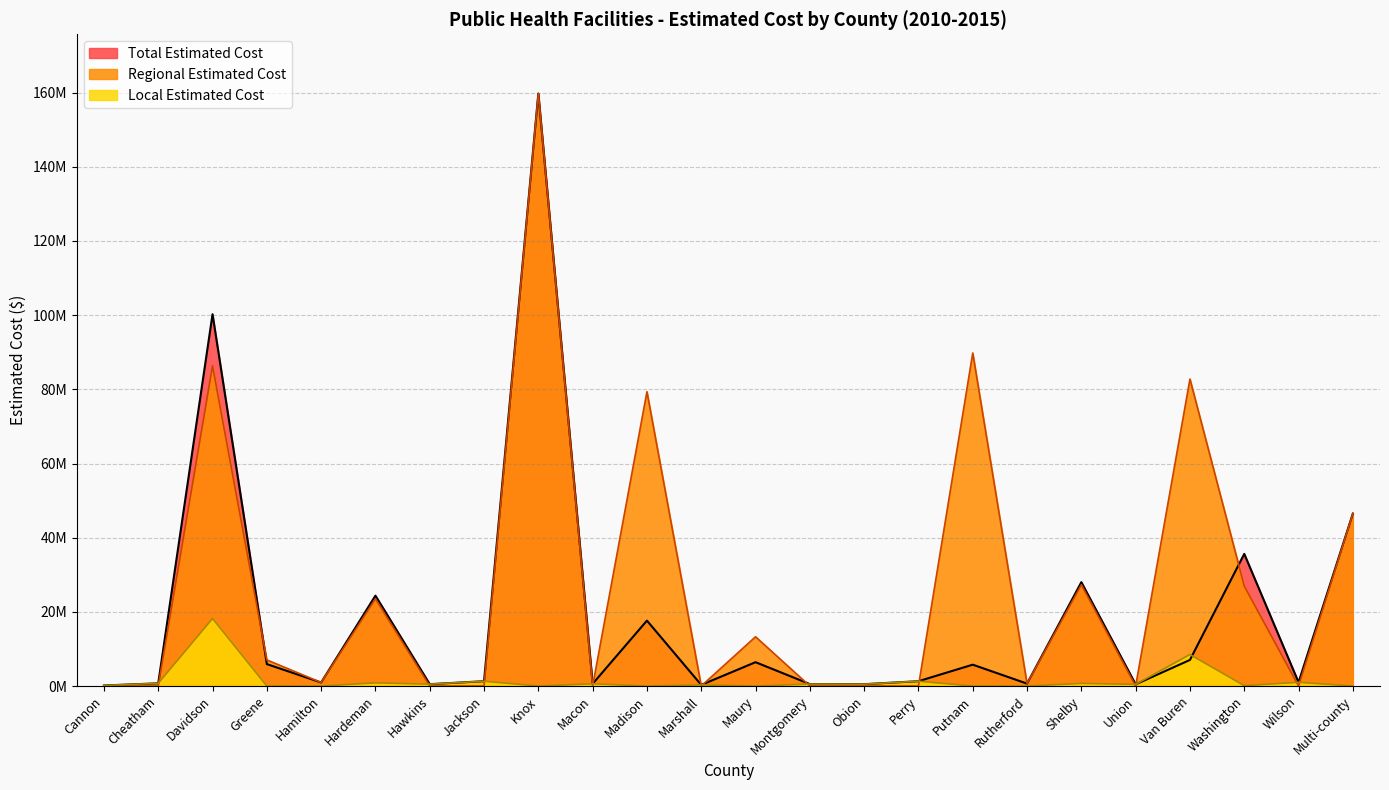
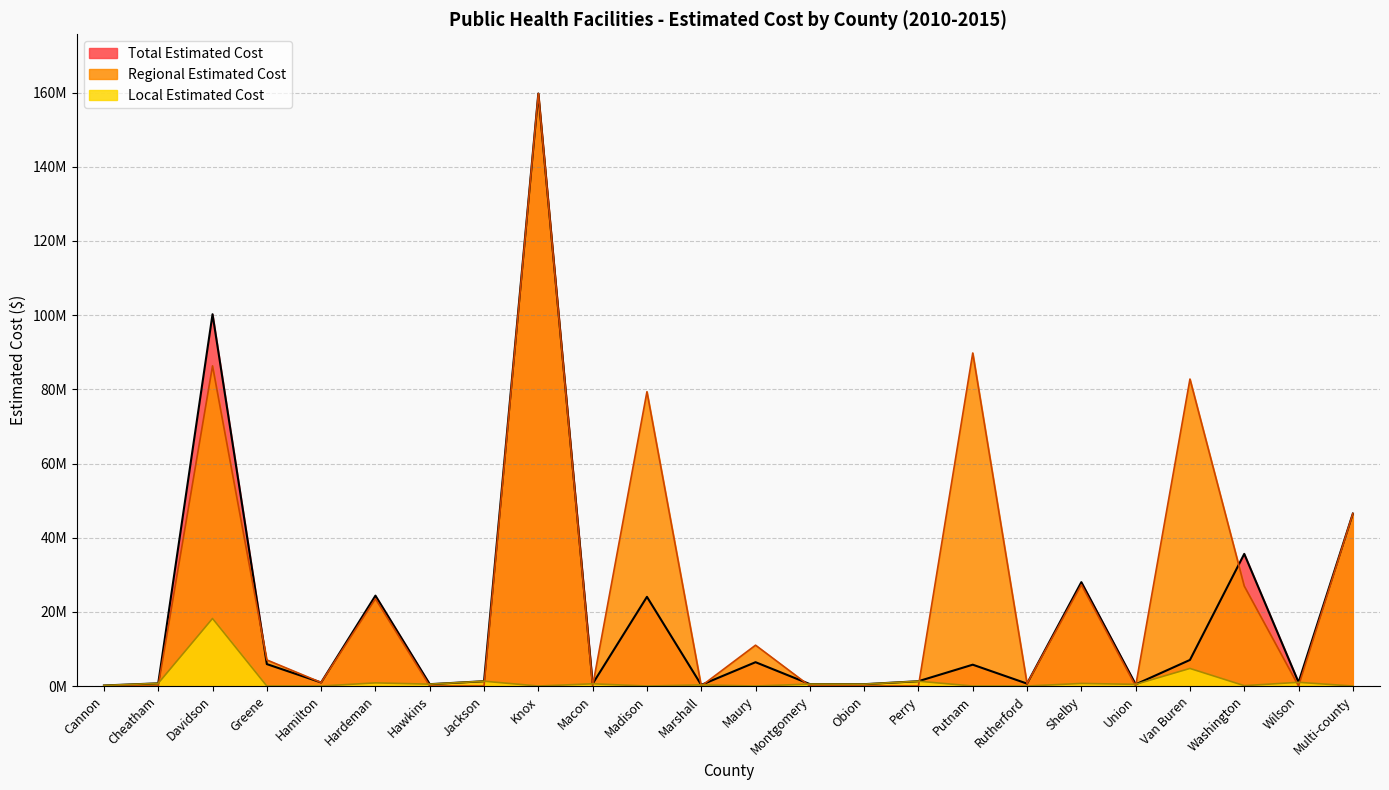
Total Estimated Cost, Madison: 18000000 -> 24000000
Regional Estimated Cost, Maury: 13000000 -> 11000000
Local Estimated Cost, Van Buren: 9000000 -> 5000000
